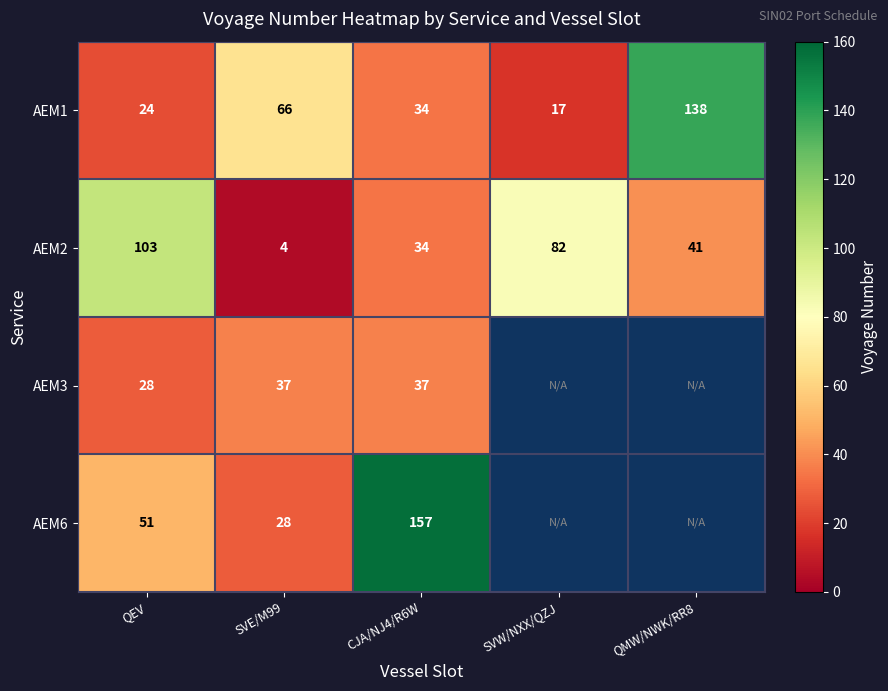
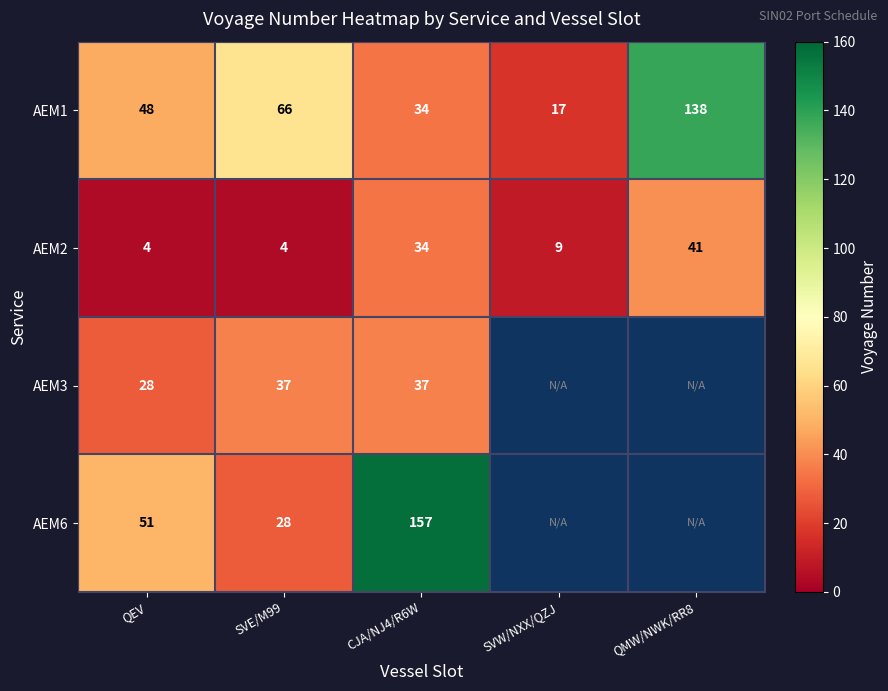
AEM1, QEV: 24 -> 48
AEM2, QEV: 103 -> 4
AEM2, SVW/NXX/QZJ: 82 -> 9
